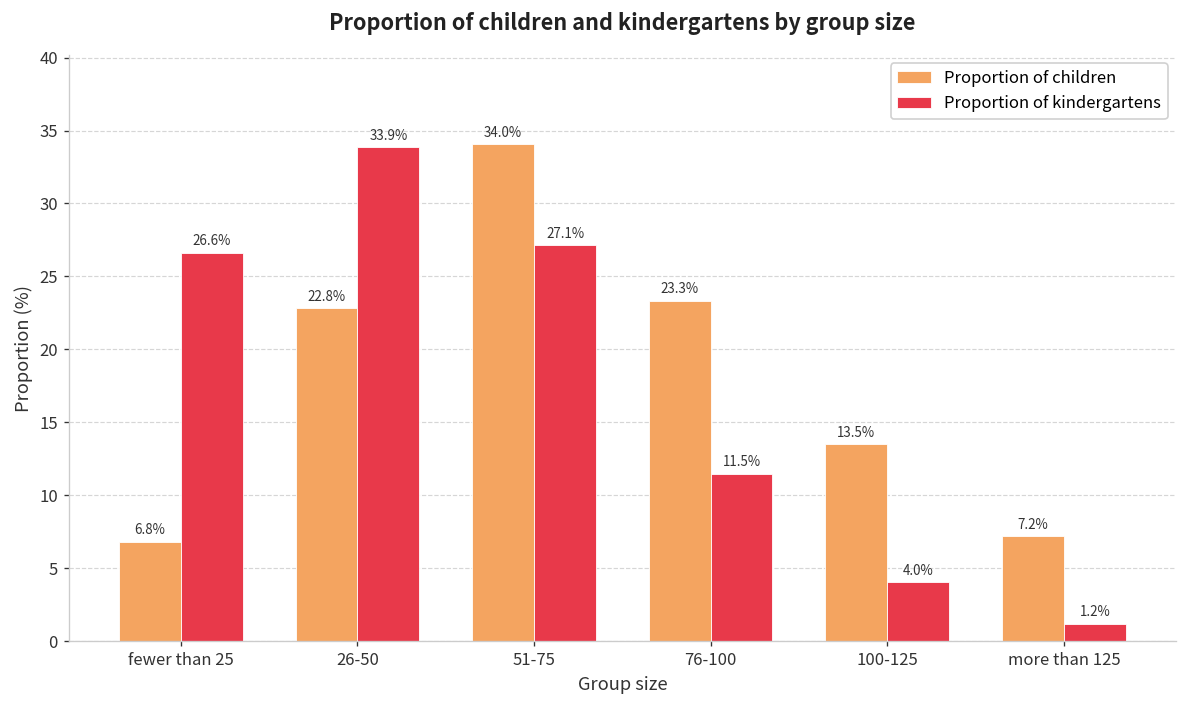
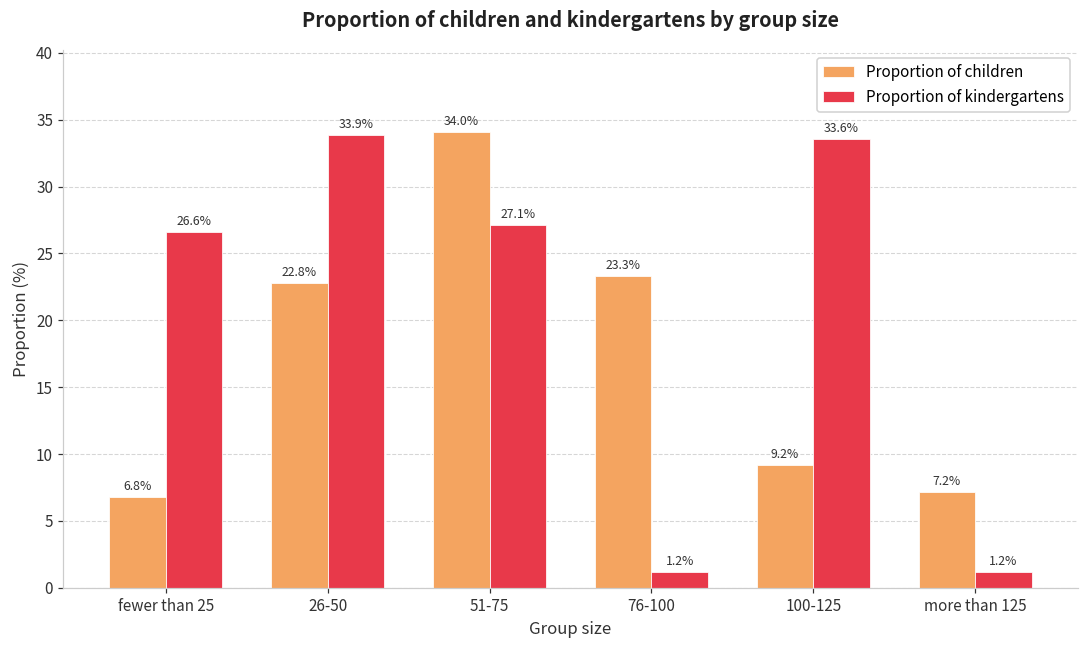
Proportion of kindergartens, 76-100: 11.5% -> 1.2%
Proportion of children, 100-125: 13.5% -> 9.2%
Proportion of kindergartens, 100-125: 4.0% -> 33.6%
